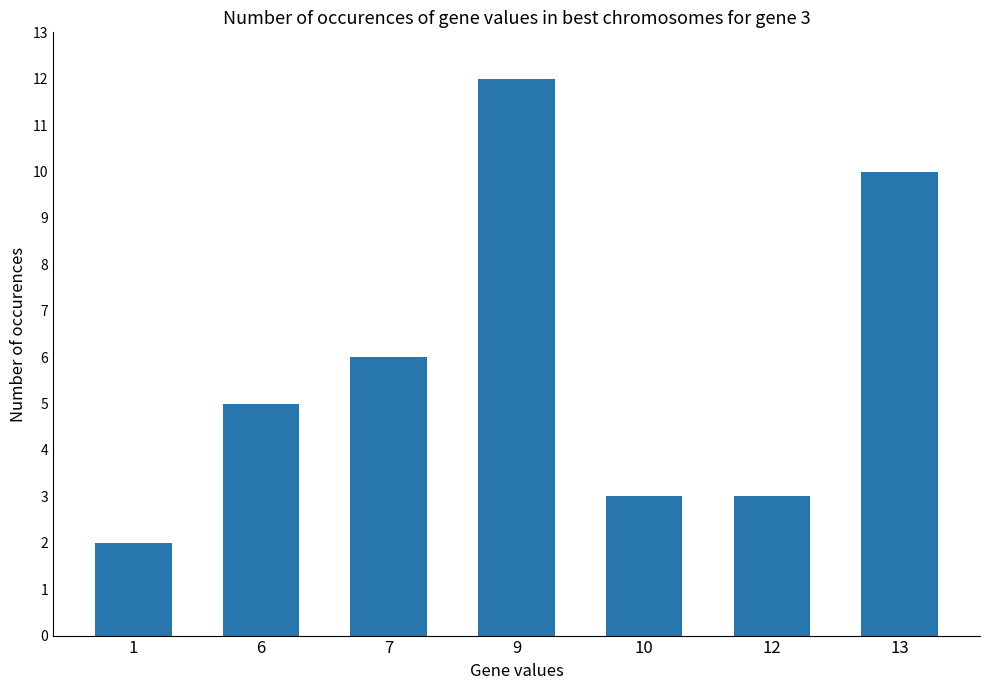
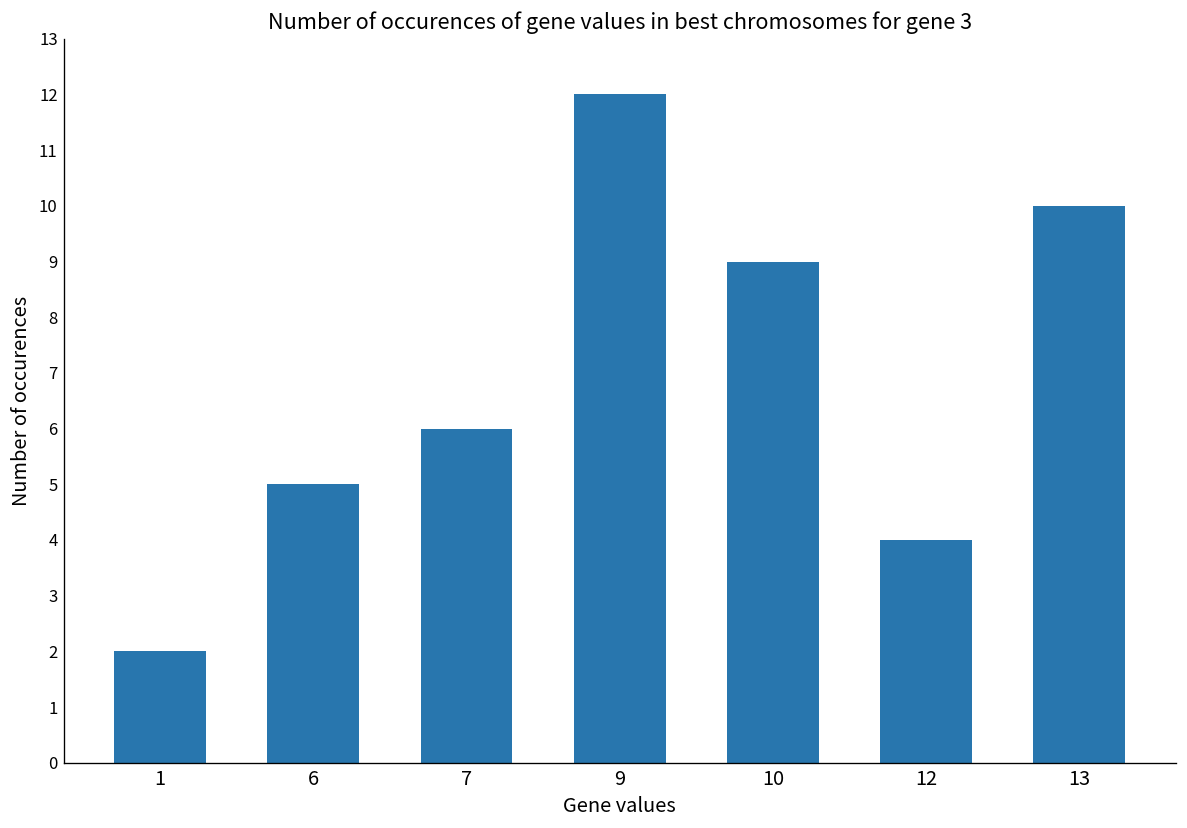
10: 3 -> 9
12: 3 -> 4
